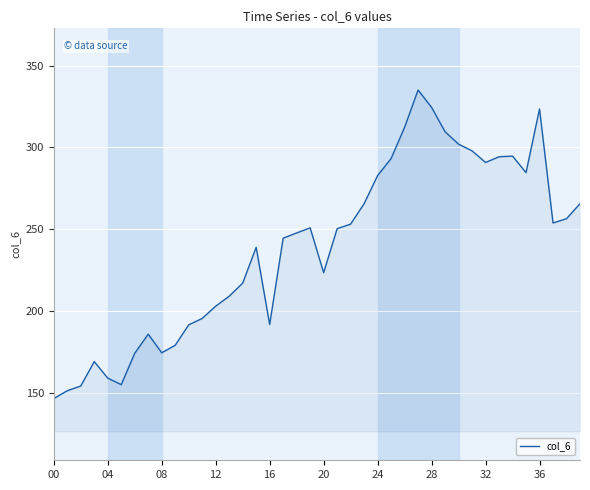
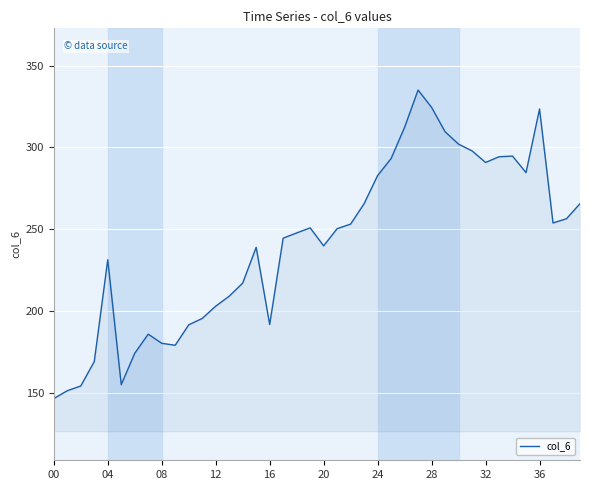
04: 159 -> 231
08: 174 -> 180
20: 223 -> 240
